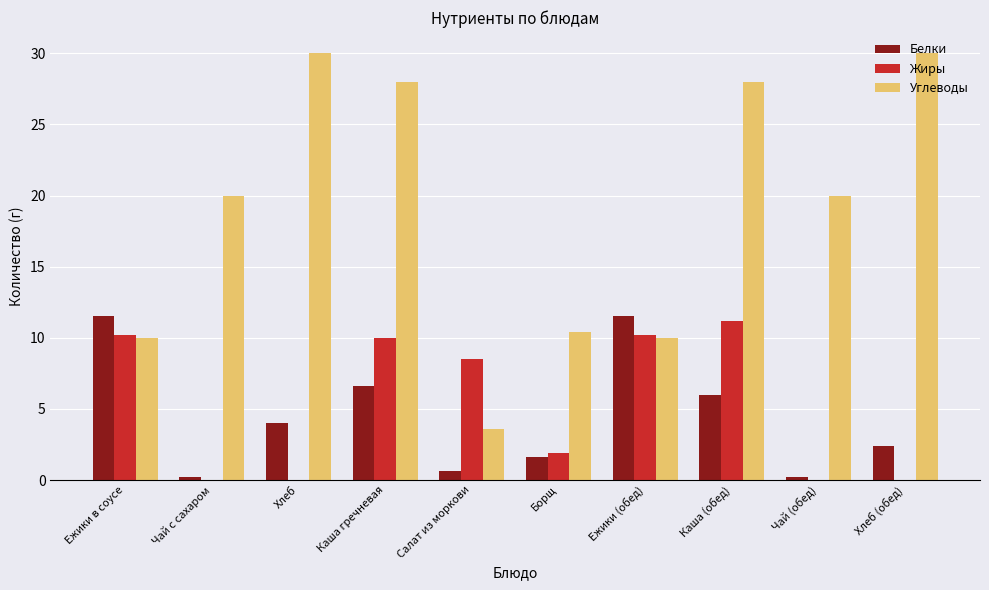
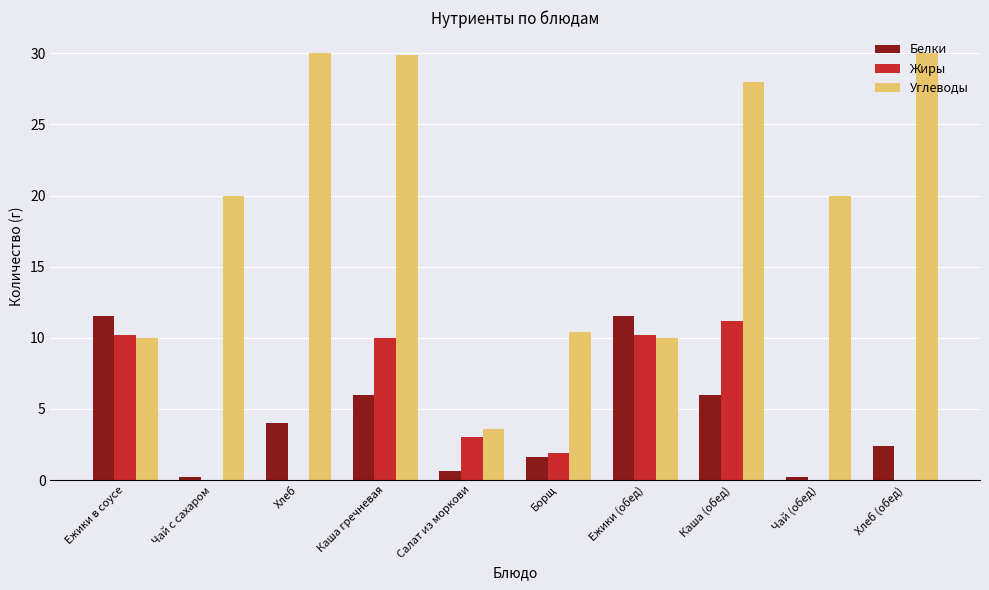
Белки, Каша гречневая: 6.6 -> 6.0
Углеводы, Каша гречневая: 28.0 -> 29.9
Жиры, Салат из моркови: 8.5 -> 3.0
